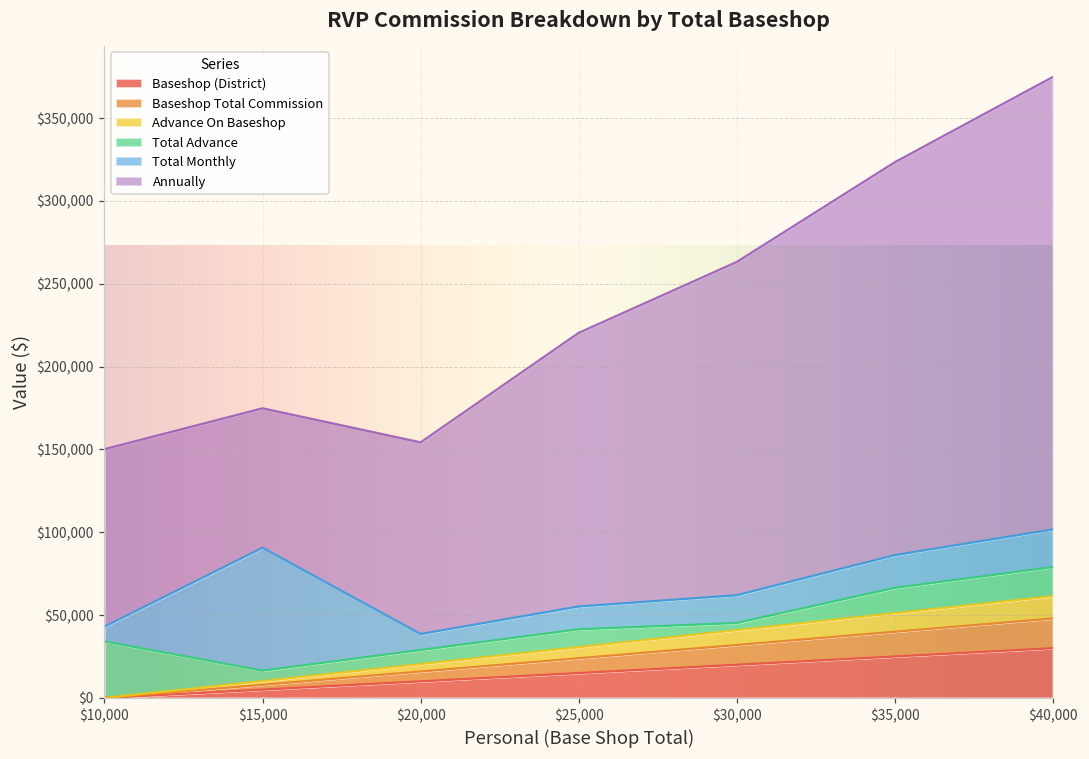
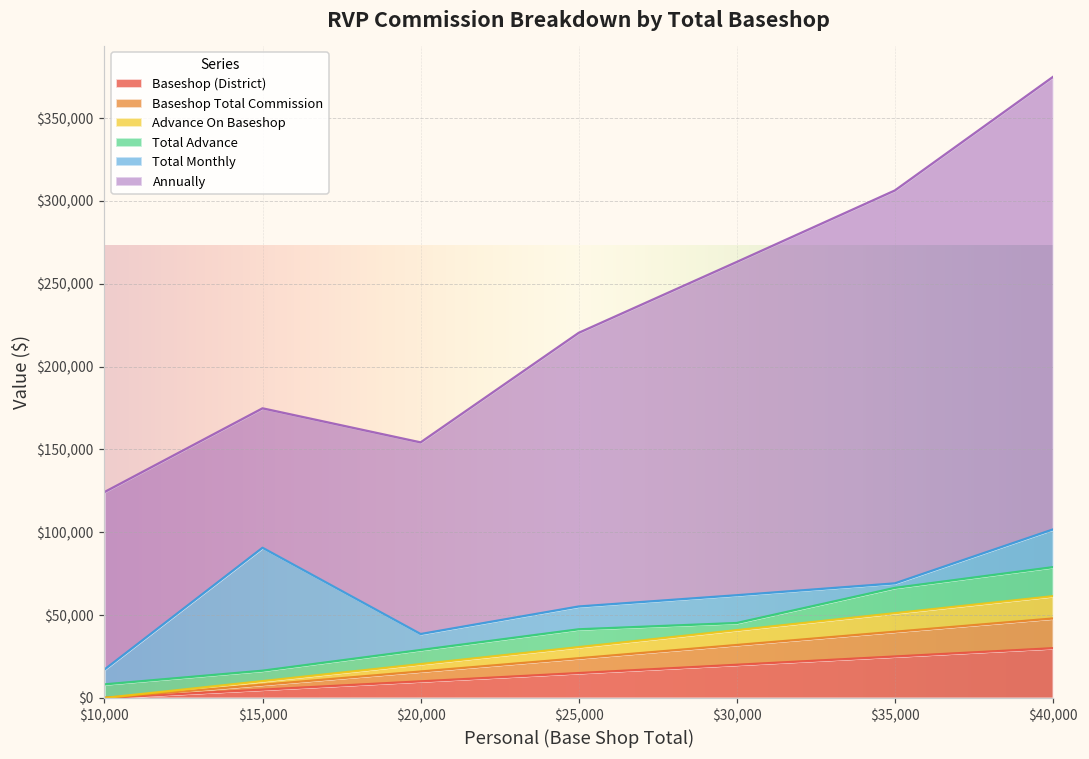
Total Advance, $10,000: $34,000 -> $8,000
Total Monthly, $35,000: $20,000 -> $3,000
